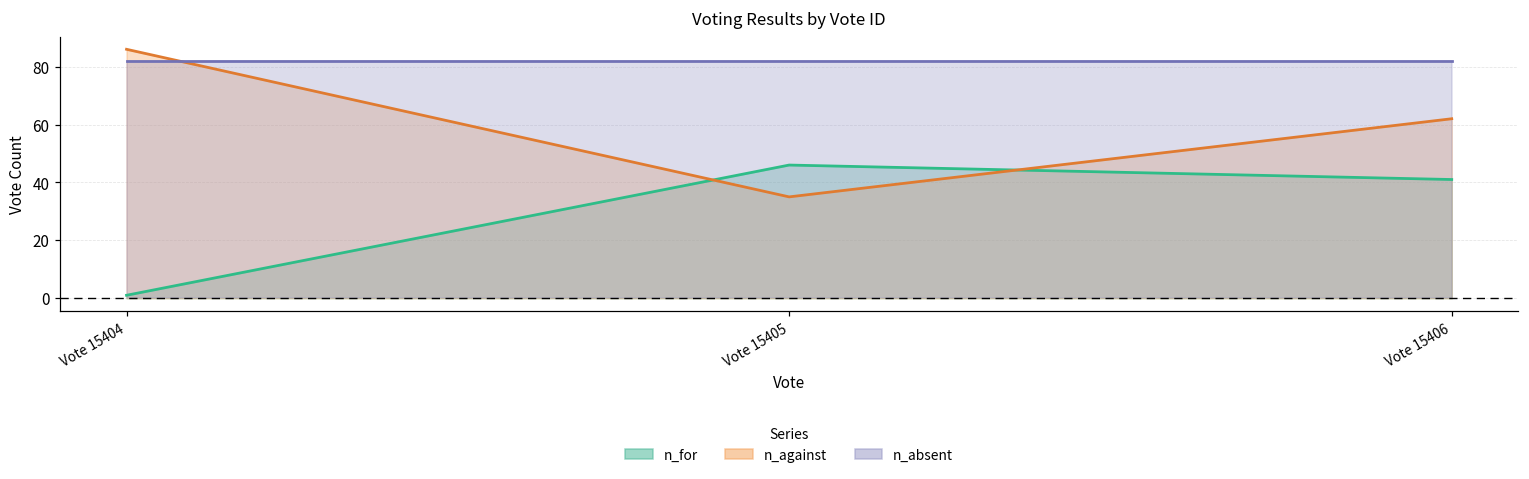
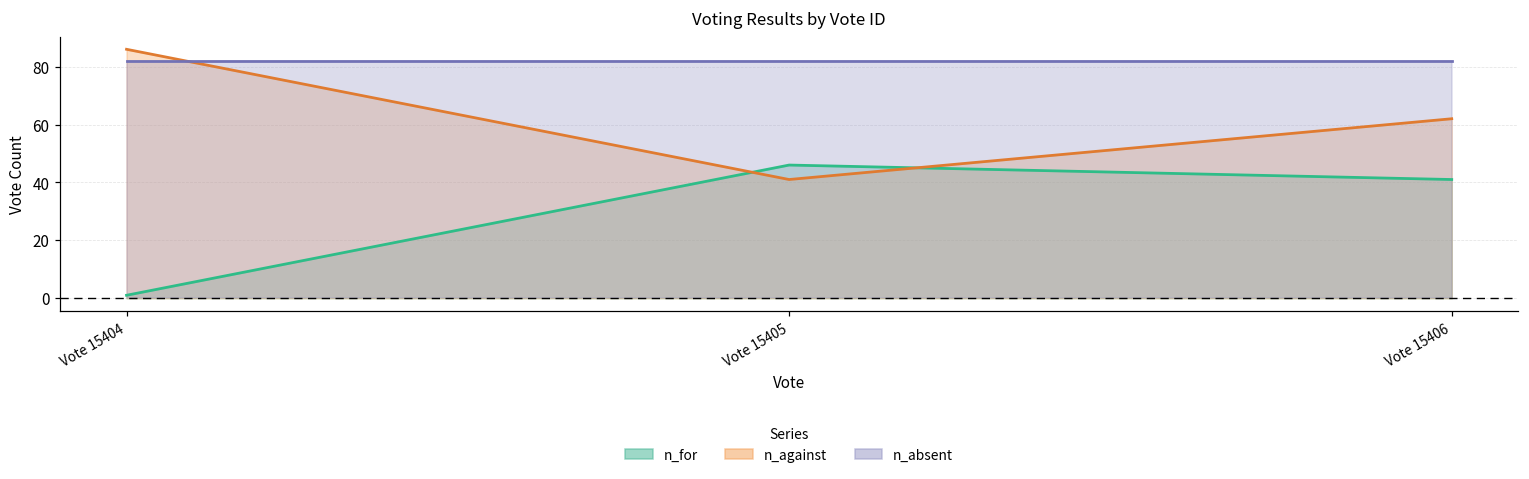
n_against, Vote 15405: 35 -> 41
